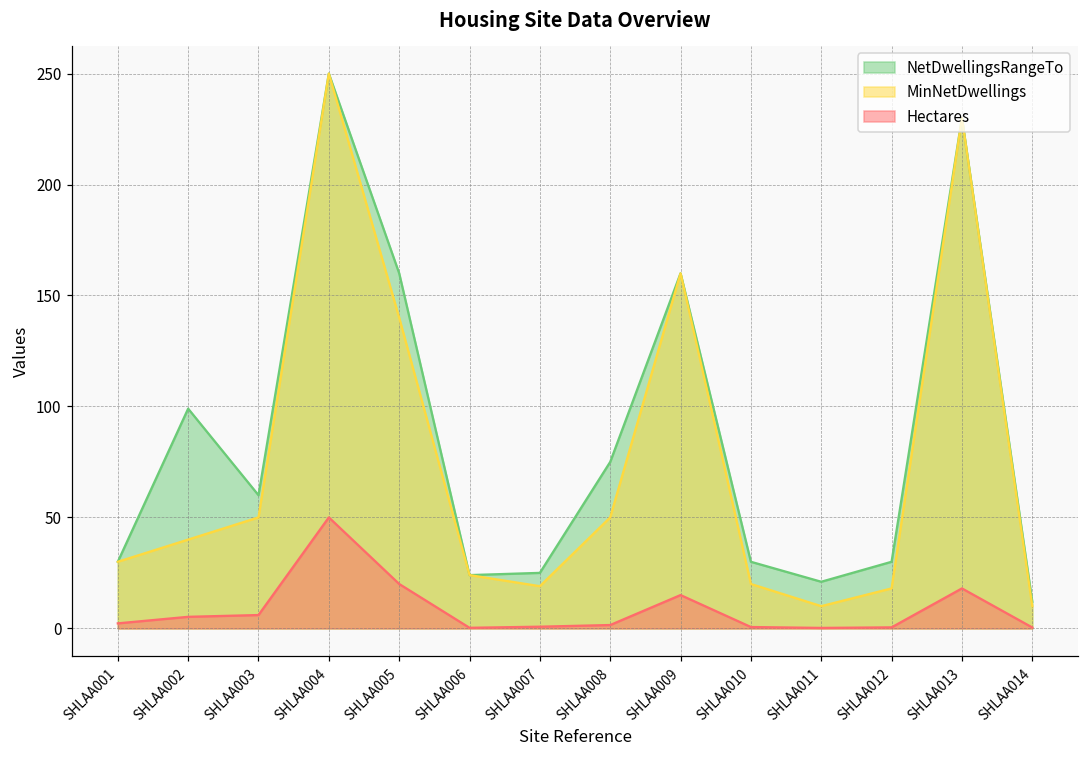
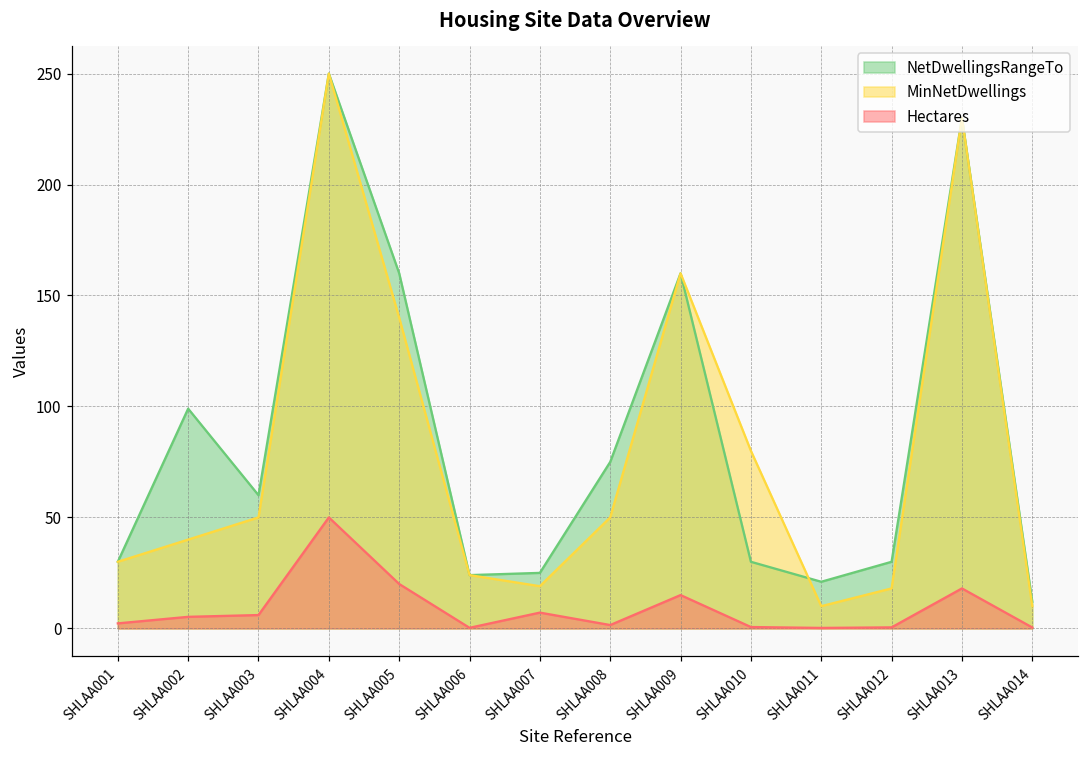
Hectares, SHLAA007: 1 -> 7
MinNetDwellings, SHLAA010: 20 -> 80
